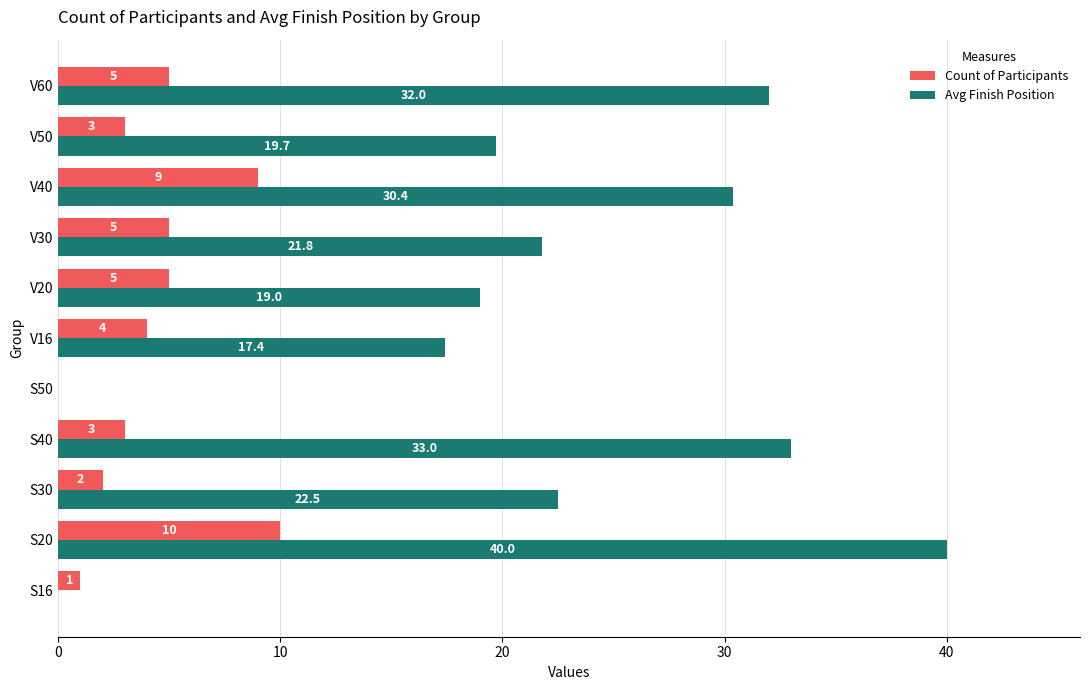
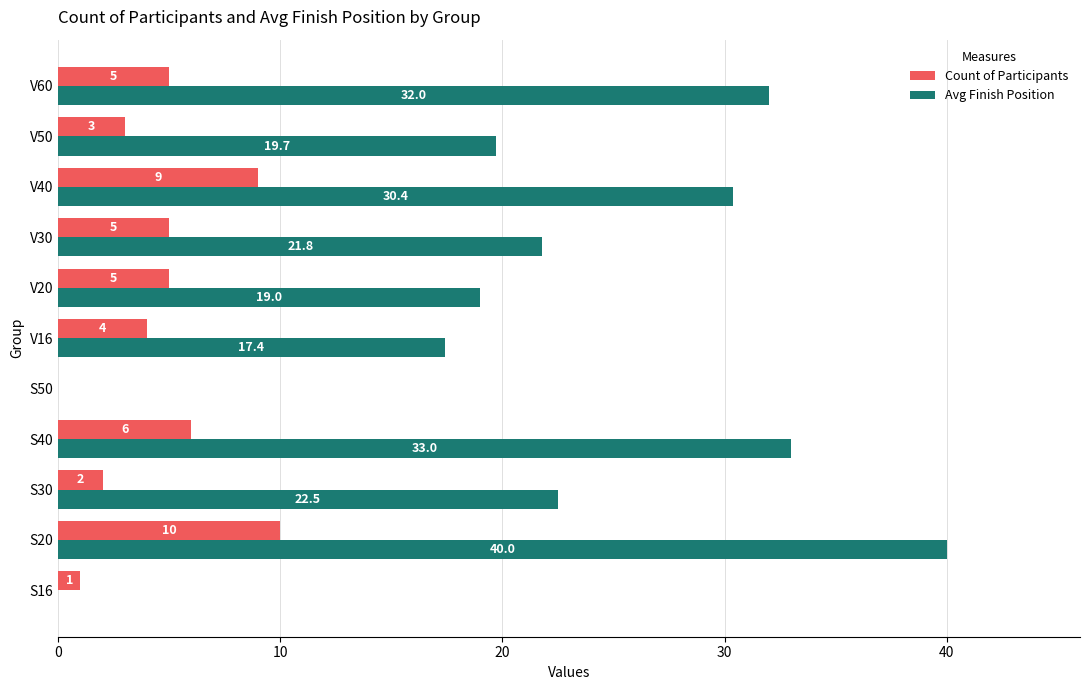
Count of Participants, S40: 3 -> 6
